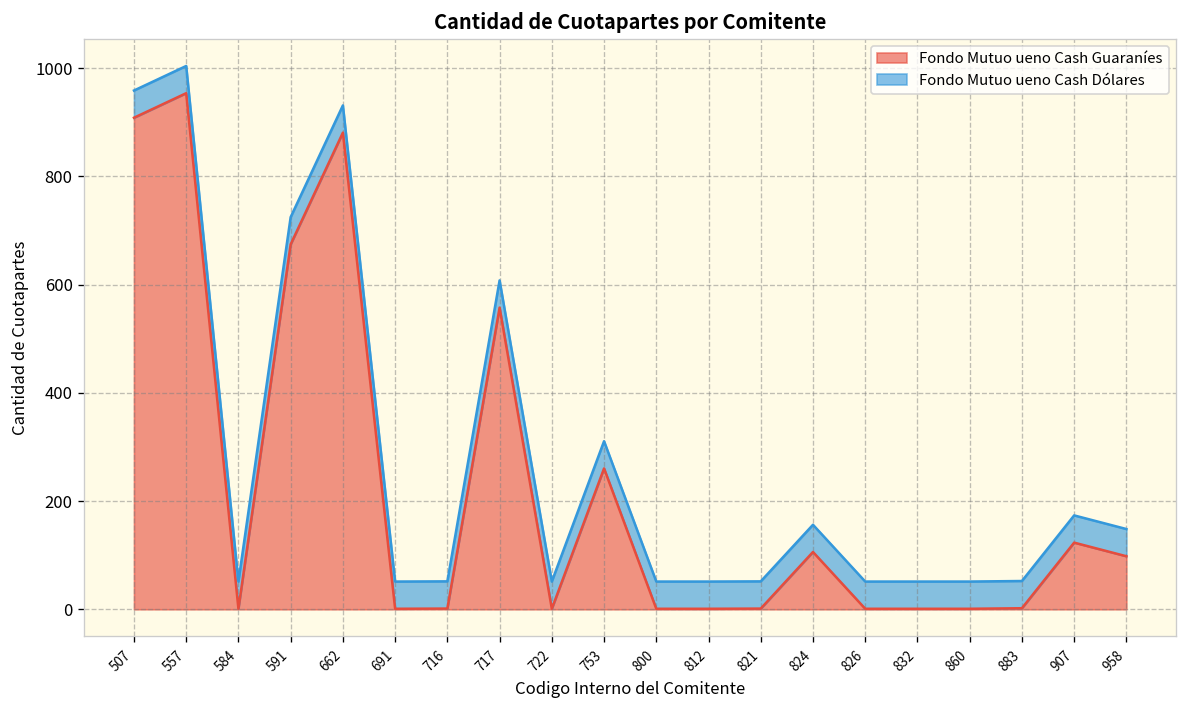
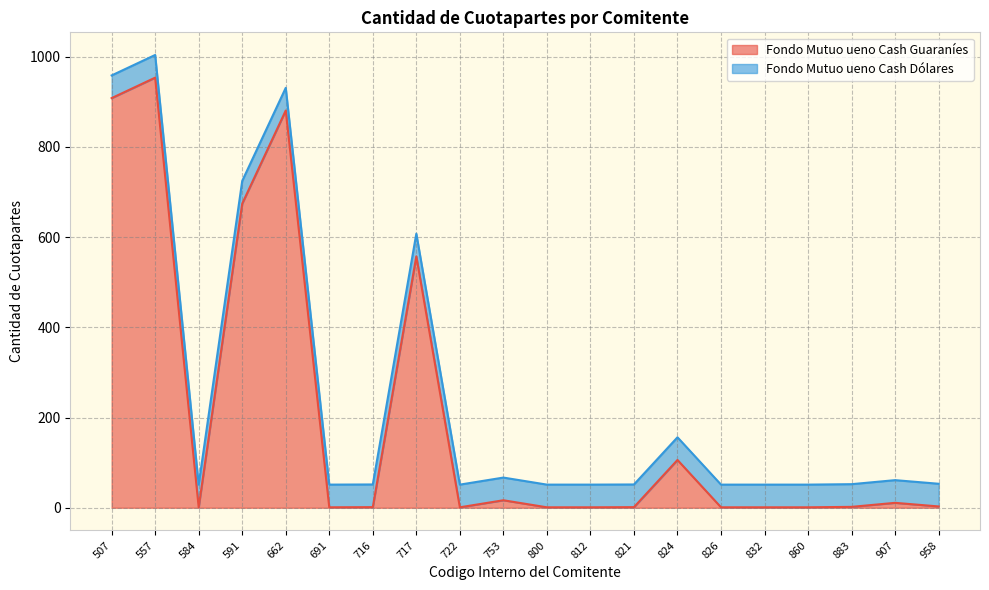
Fondo Mutuo ueno Cash Guaraníes, 753: 260 -> 20
Fondo Mutuo ueno Cash Guaraníes, 907: 120 -> 10
Fondo Mutuo ueno Cash Guaraníes, 958: 100 -> 0
